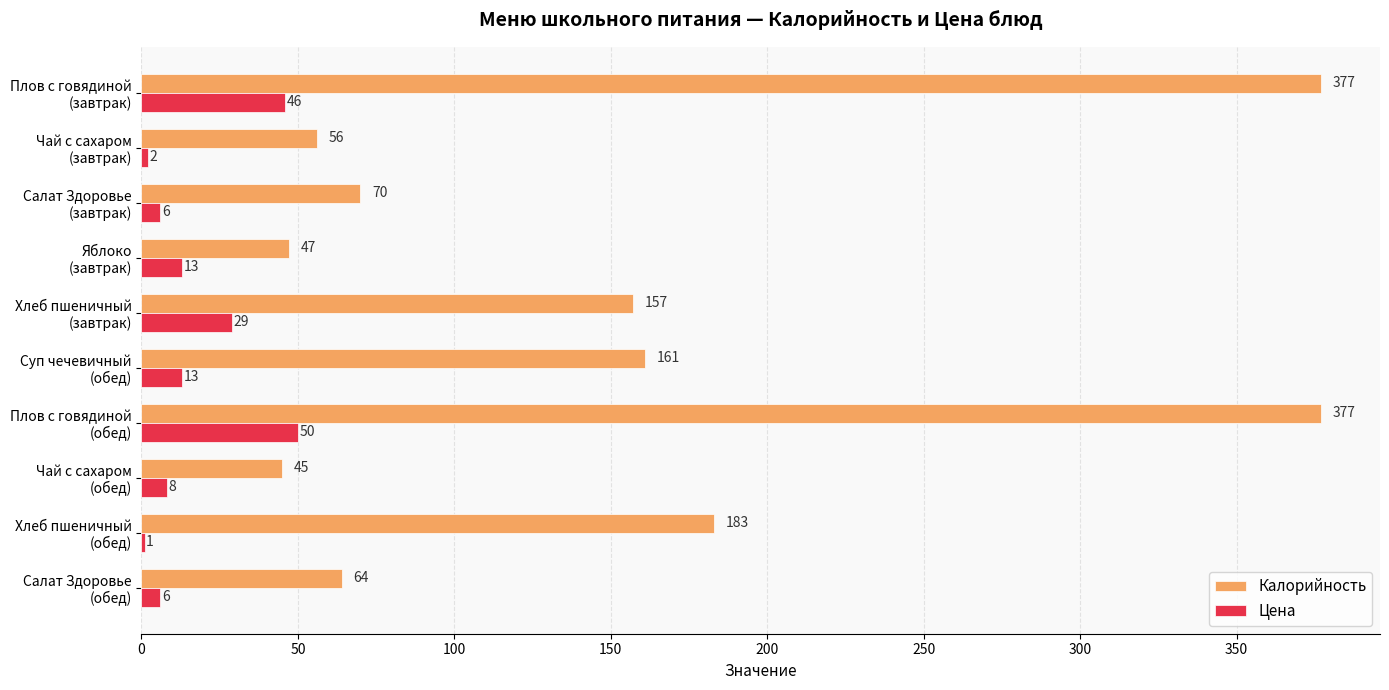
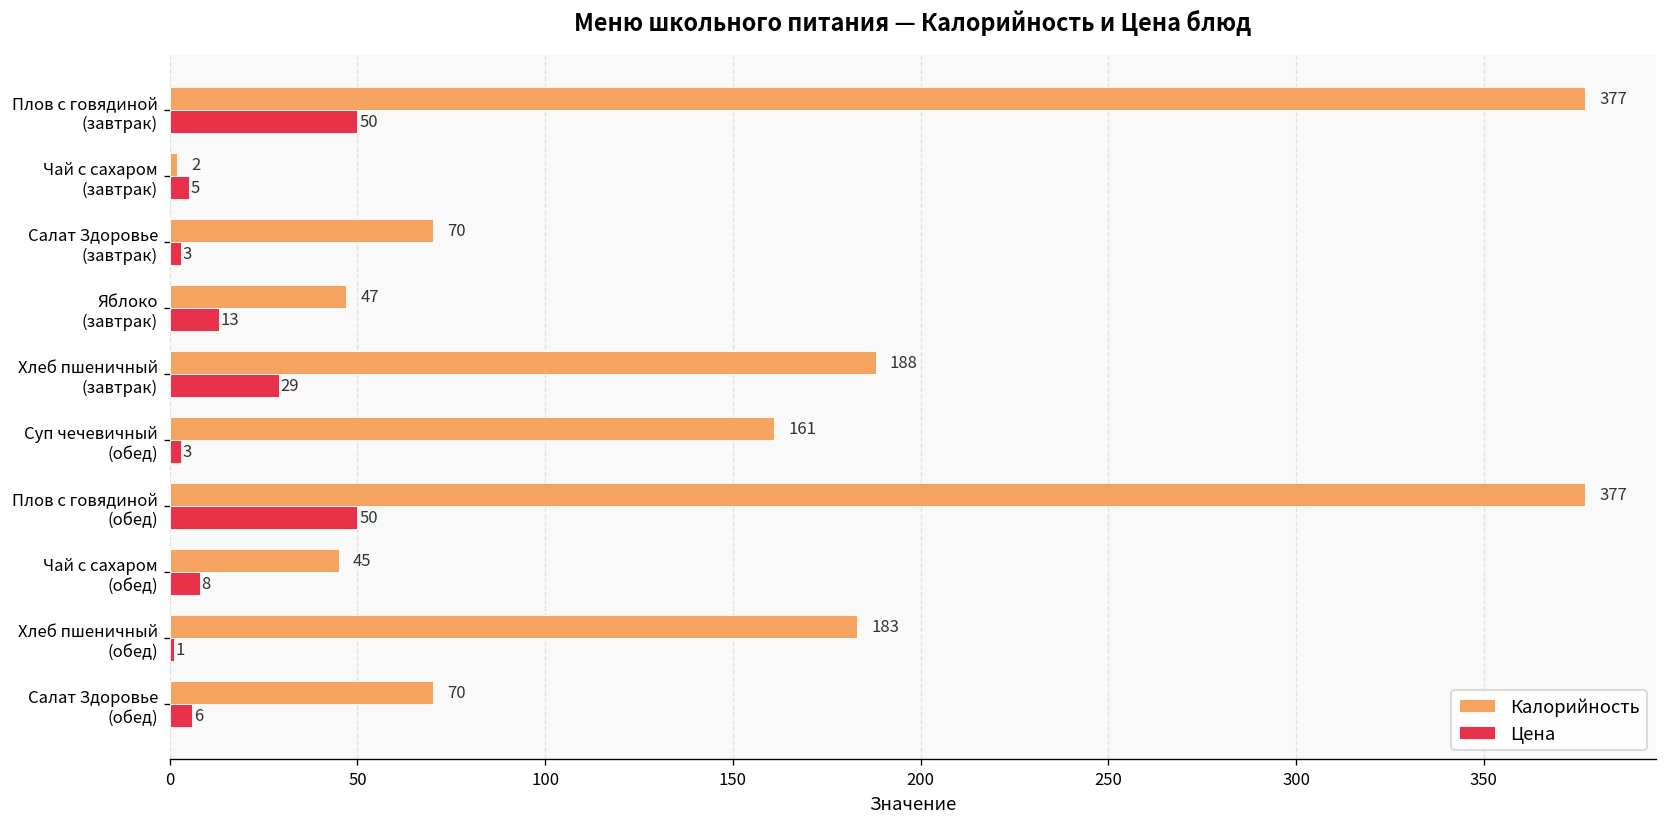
Цена, Плов с говядиной (завтрак): 46 -> 50
Калорийность, Чай с сахаром (завтрак): 56 -> 2
Цена, Чай с сахаром (завтрак): 2 -> 5
Цена, Салат Здоровье (завтрак): 6 -> 3
Калорийность, Хлеб пшеничный (завтрак): 157 -> 188
Цена, Суп чечевичный (обед): 13 -> 3
Калорийность, Салат Здоровье (обед): 64 -> 70
